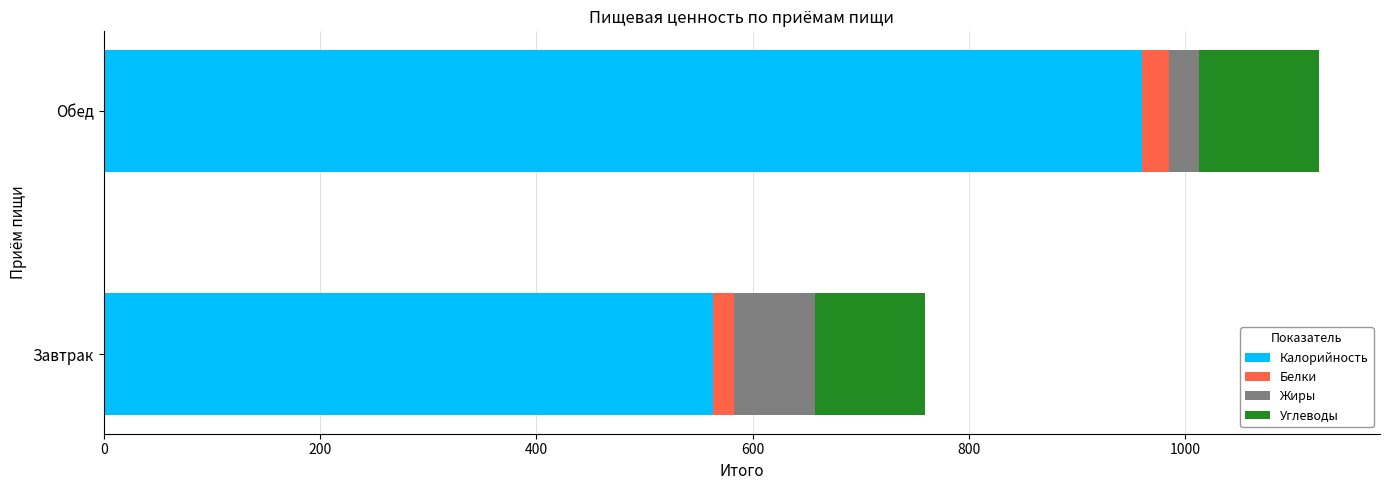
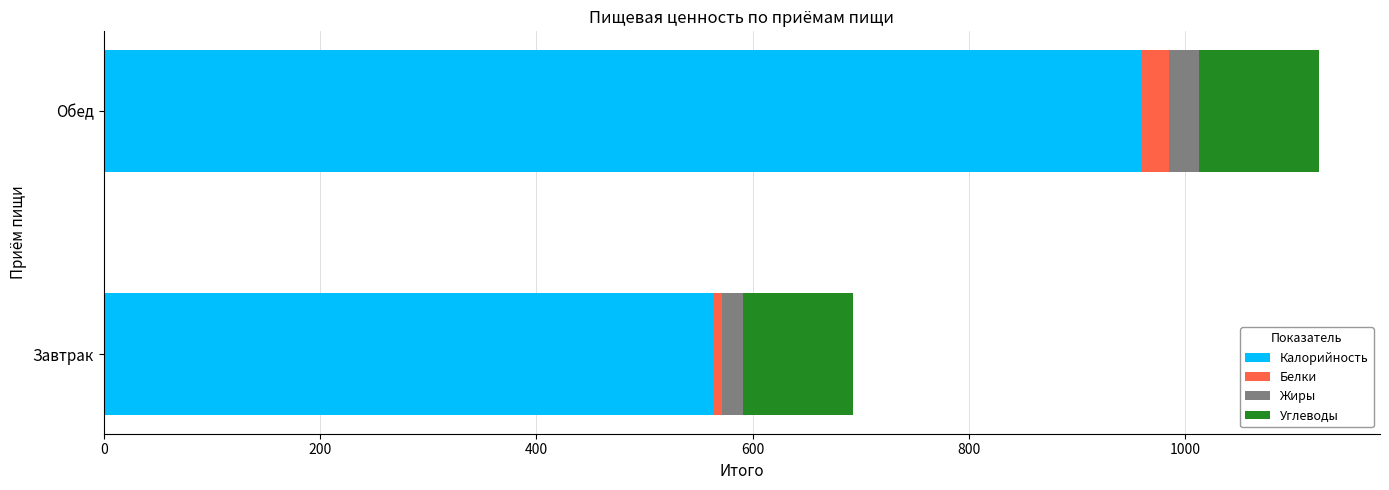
Белки, Завтрак: 19 -> 8
Жиры, Завтрак: 76 -> 20
